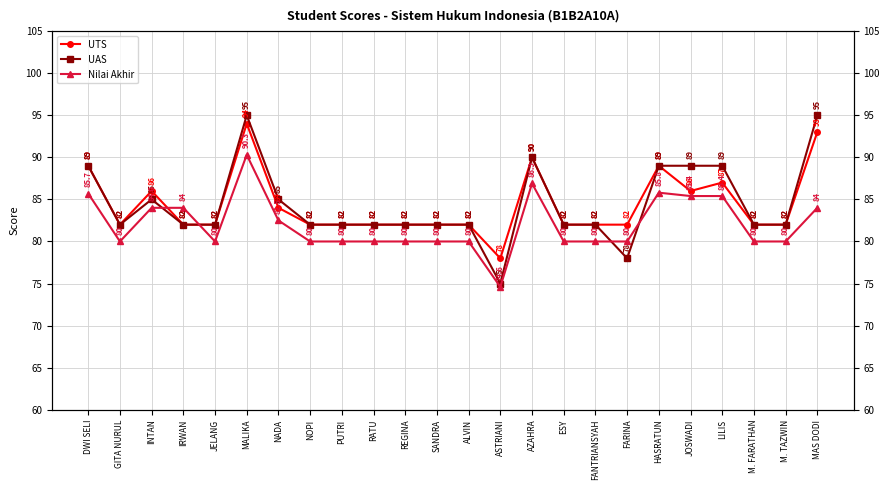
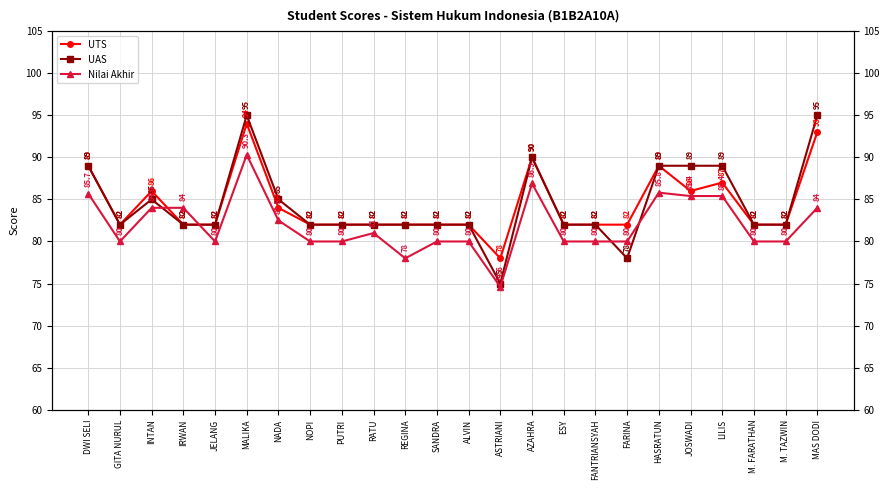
Nilai Akhir, RATU: 80 -> 81
Nilai Akhir, REGINA: 80 -> 78
